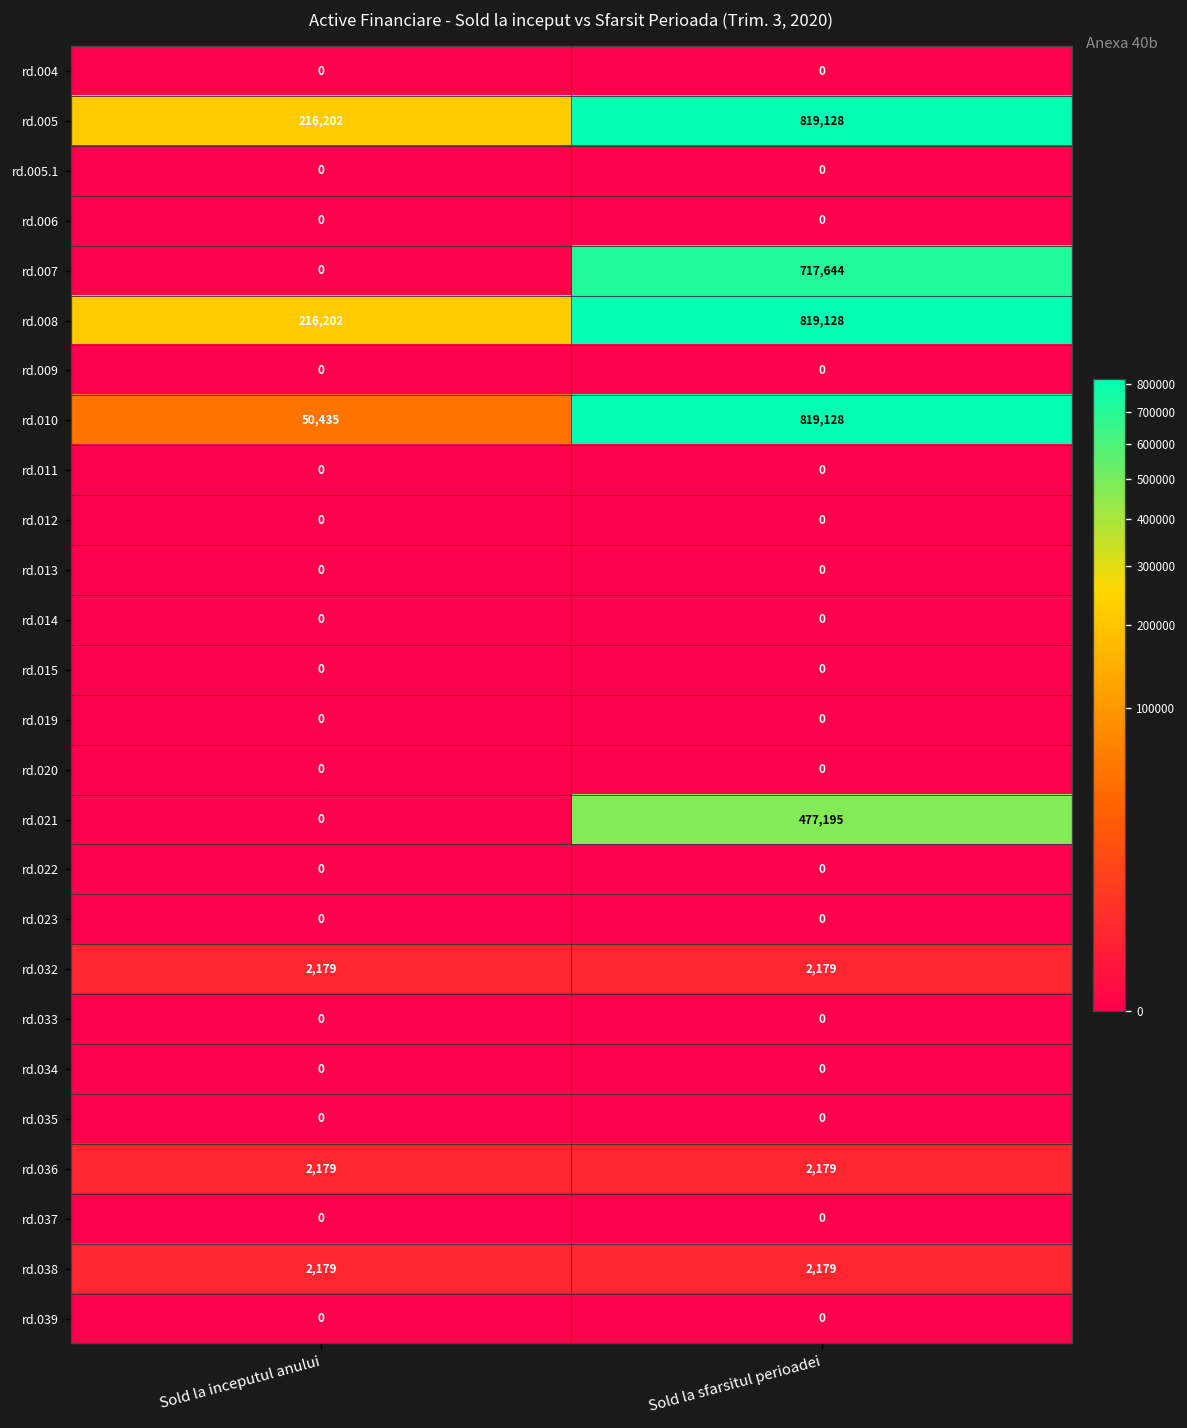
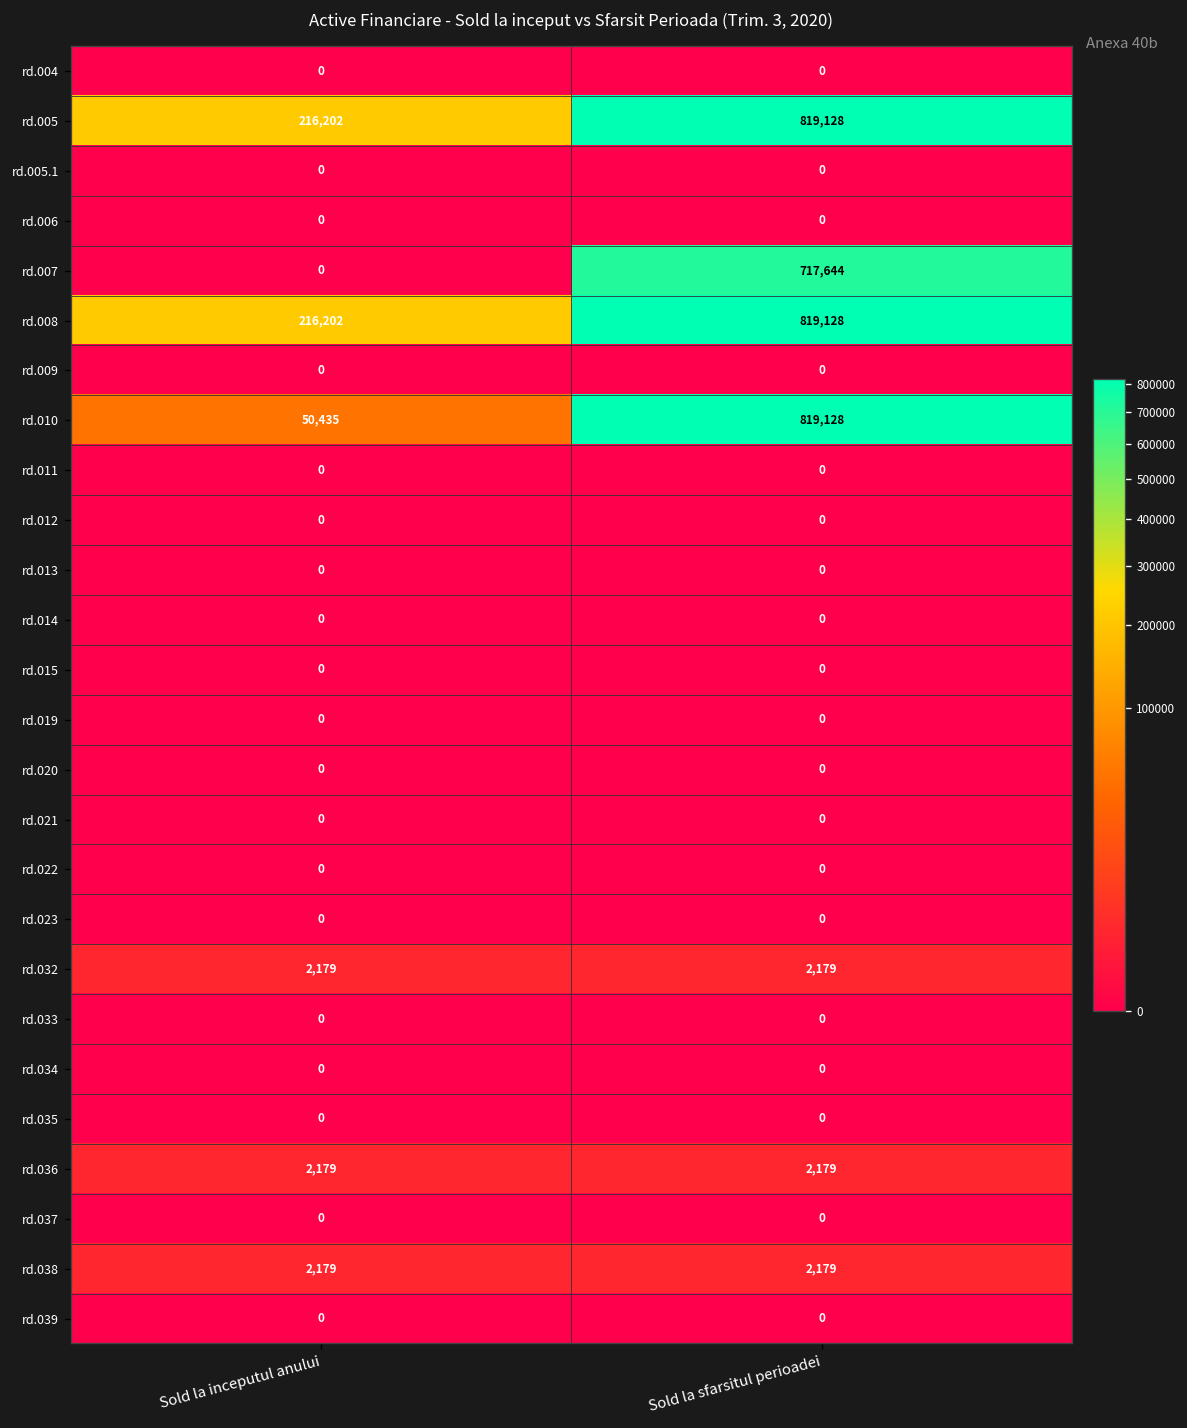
rd.021, Sold la sfarsitul perioadei: 477,195 -> 0
